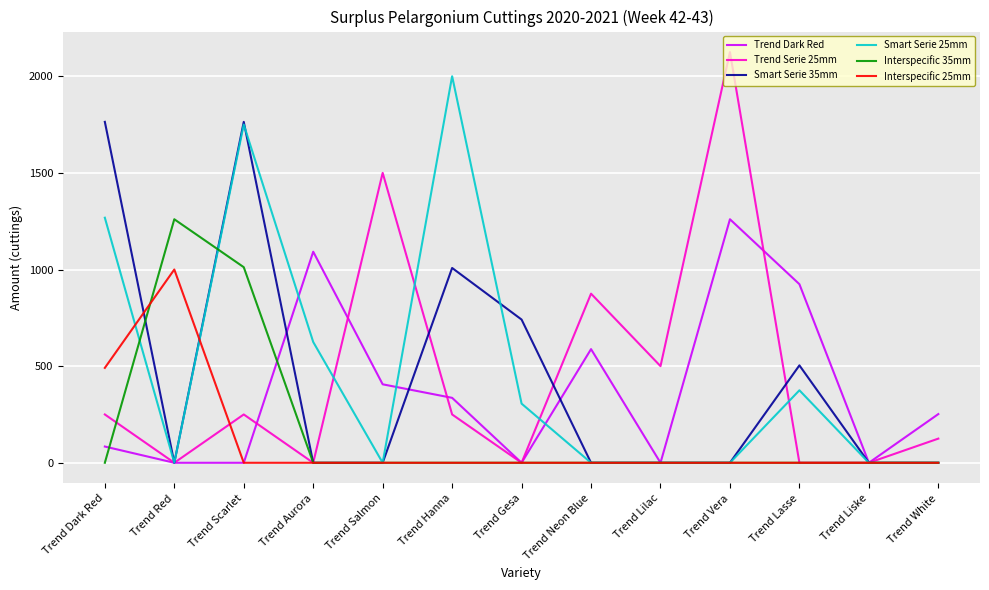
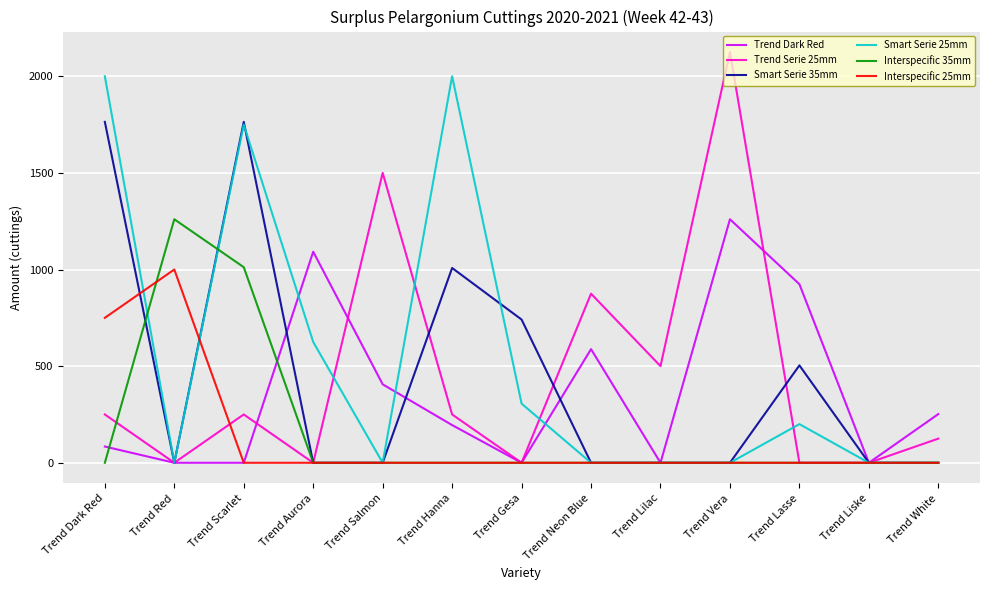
Smart Serie 25mm, Trend Dark Red: 1270 -> 2000
Interspecific 25mm, Trend Dark Red: 490 -> 750
Trend Dark Red, Trend Hanna: 340 -> 200
Smart Serie 25mm, Trend Lasse: 380 -> 200
